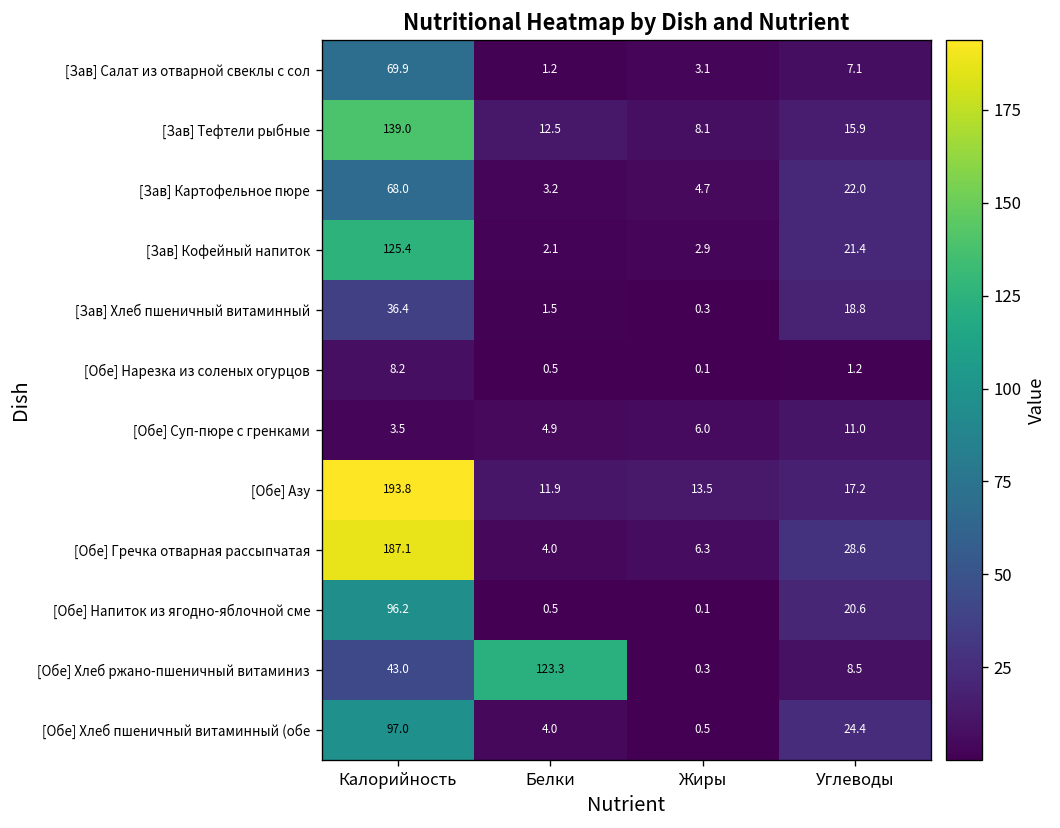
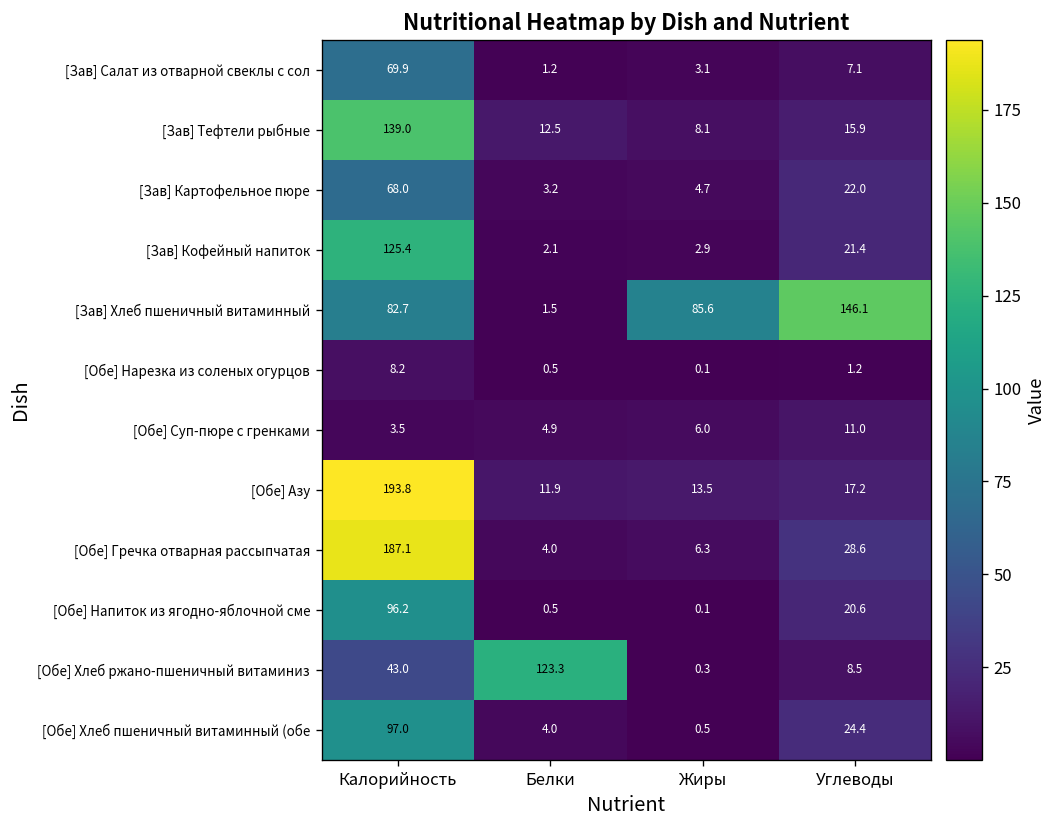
[Зав] Хлеб пшеничный витаминный, Калорийность: 36.4 -> 82.7
[Зав] Хлеб пшеничный витаминный, Жиры: 0.3 -> 85.6
[Зав] Хлеб пшеничный витаминный, Углеводы: 18.8 -> 146.1
